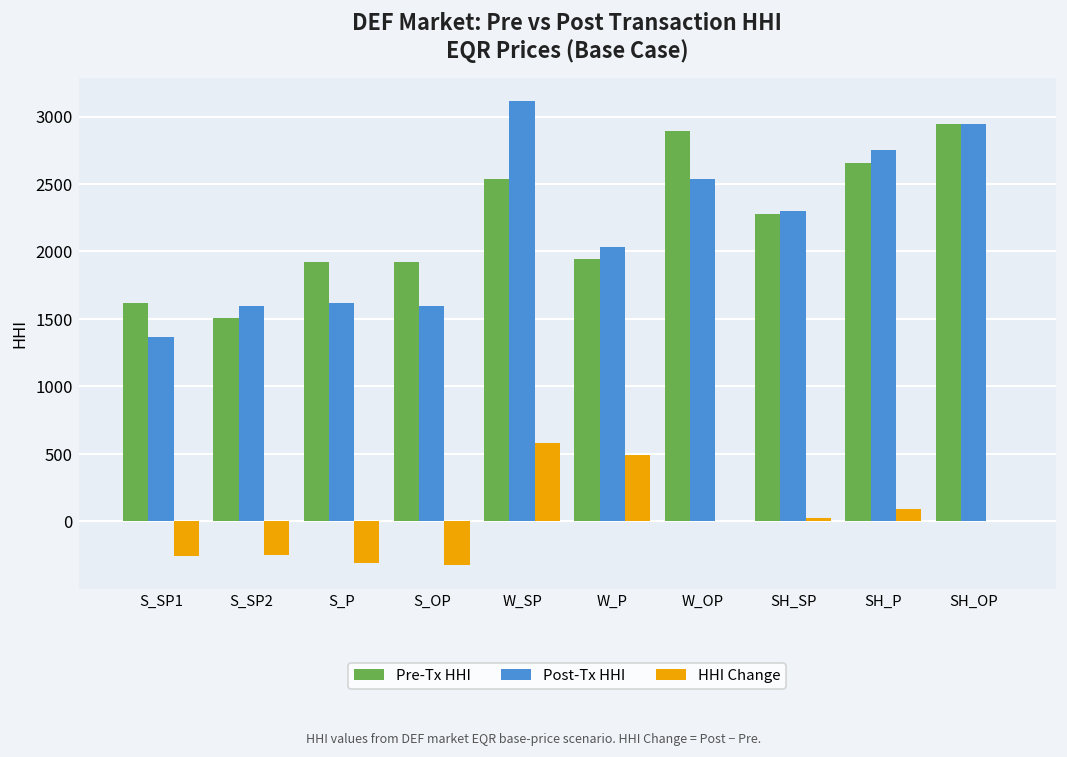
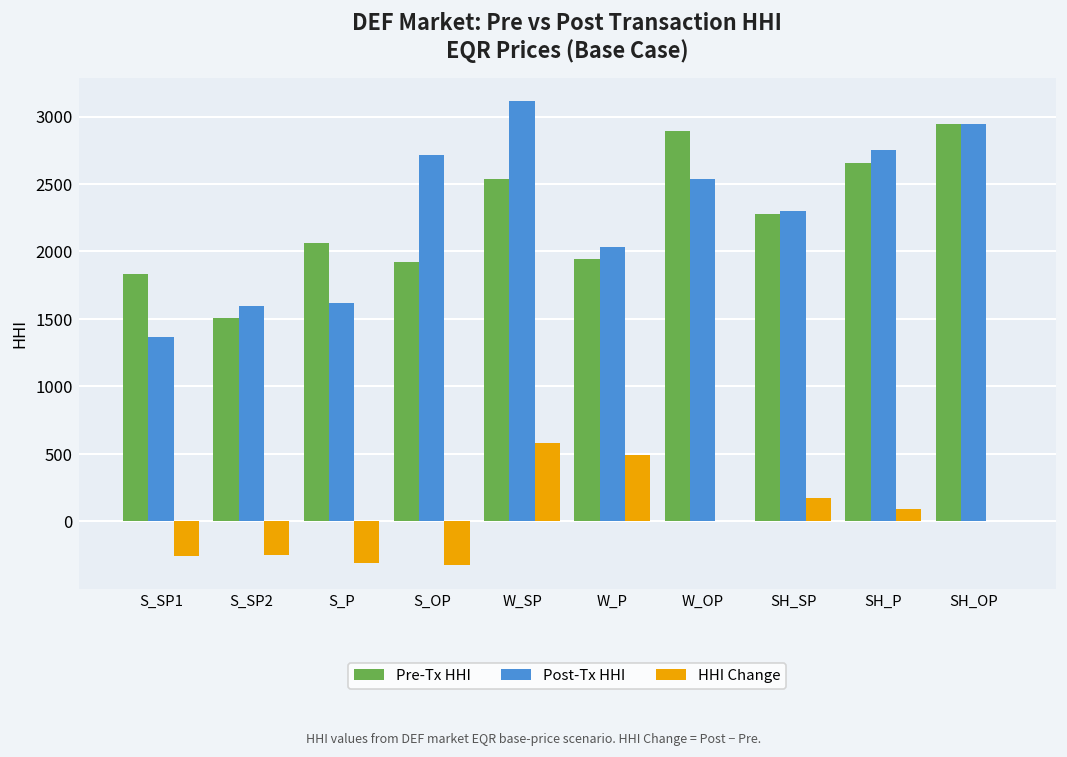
Pre-Tx HHI, S_SP1: 1620 -> 1840
Pre-Tx HHI, S_P: 1930 -> 2060
Post-Tx HHI, S_OP: 1600 -> 2710
HHI Change, SH_SP: 20 -> 170
